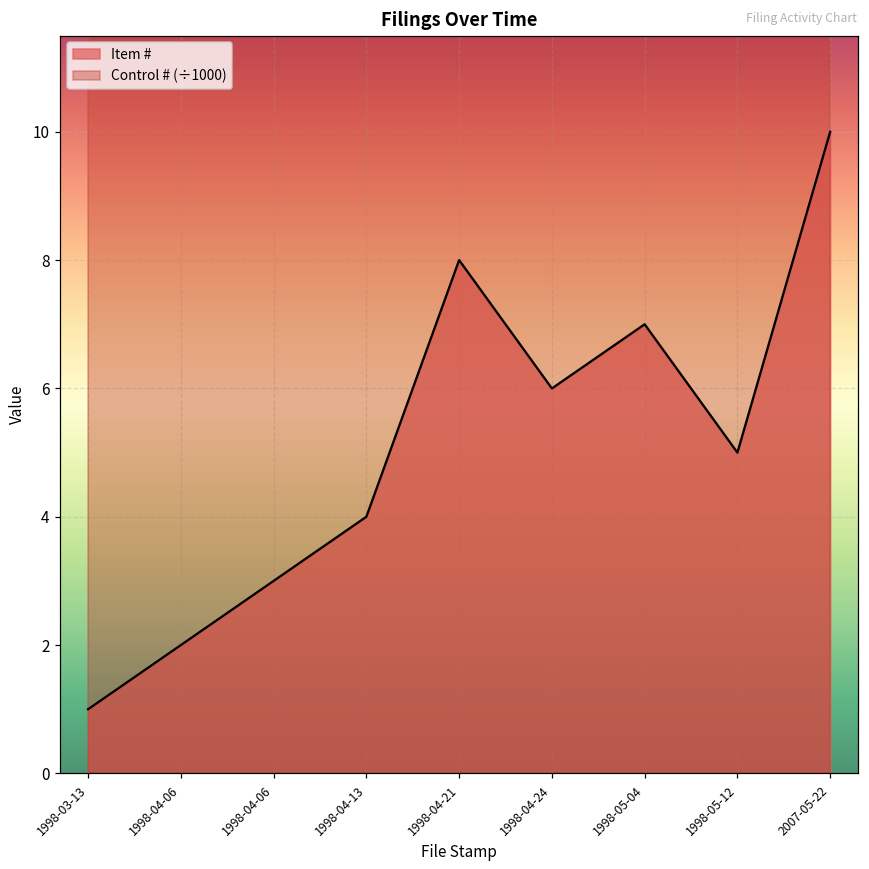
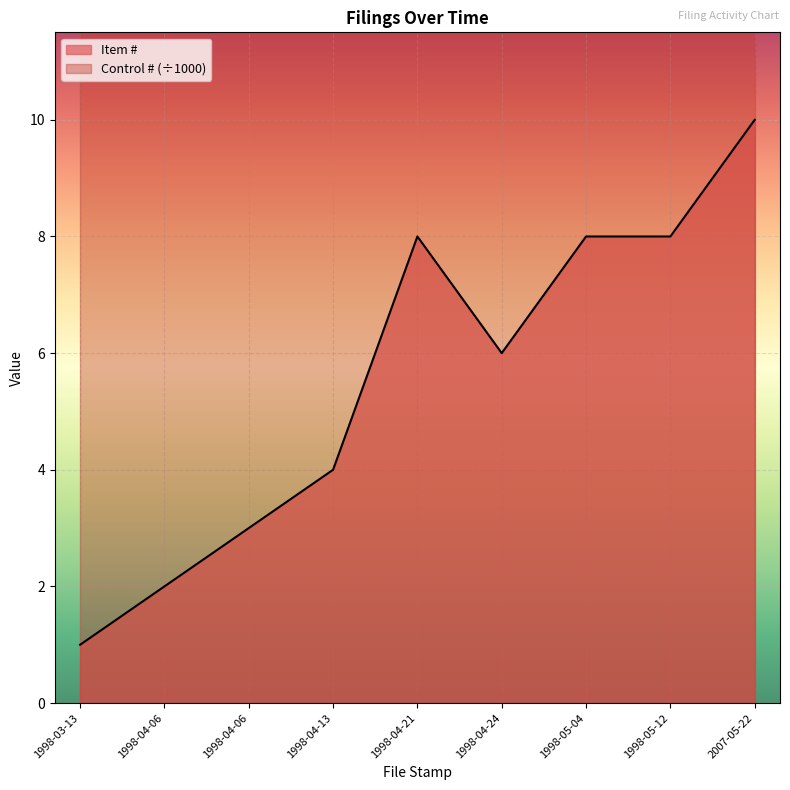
Item #, 1998-05-04: 7 -> 8
Item #, 1998-05-12: 5 -> 8
